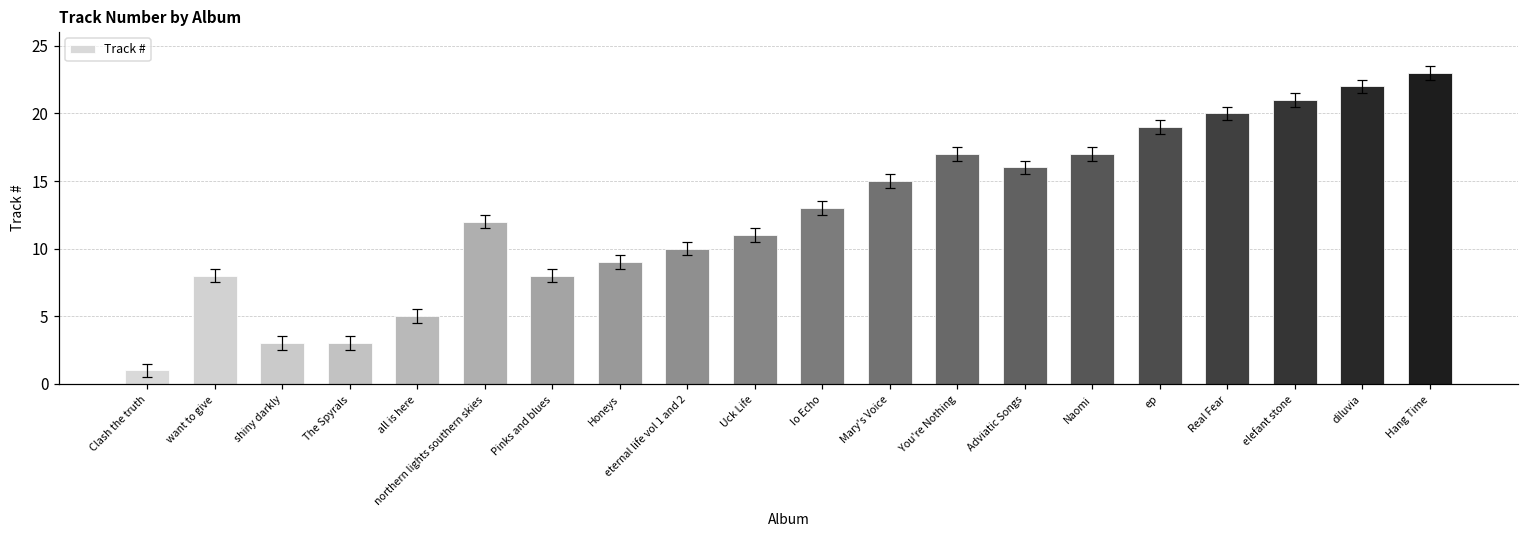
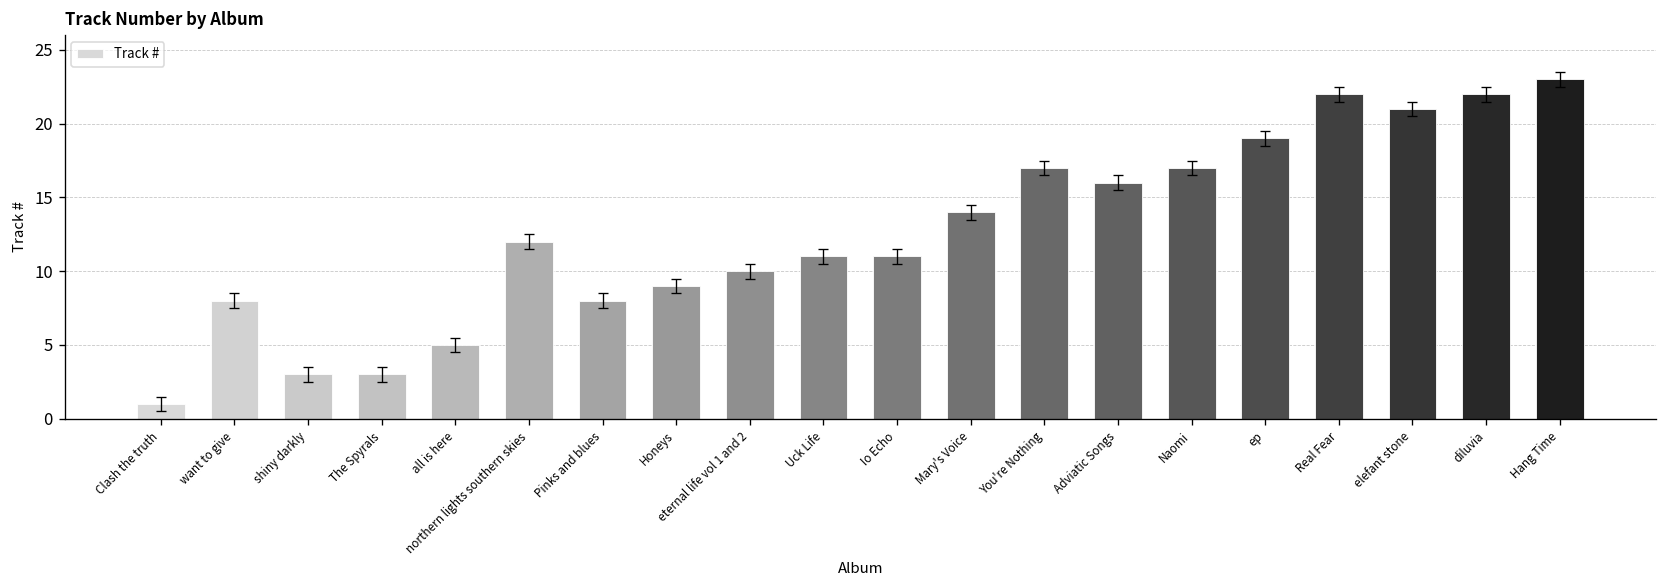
Track #, Io Echo: 13 -> 11
Track #, Mary's Voice: 15 -> 14
Track #, Real Fear: 20 -> 22
